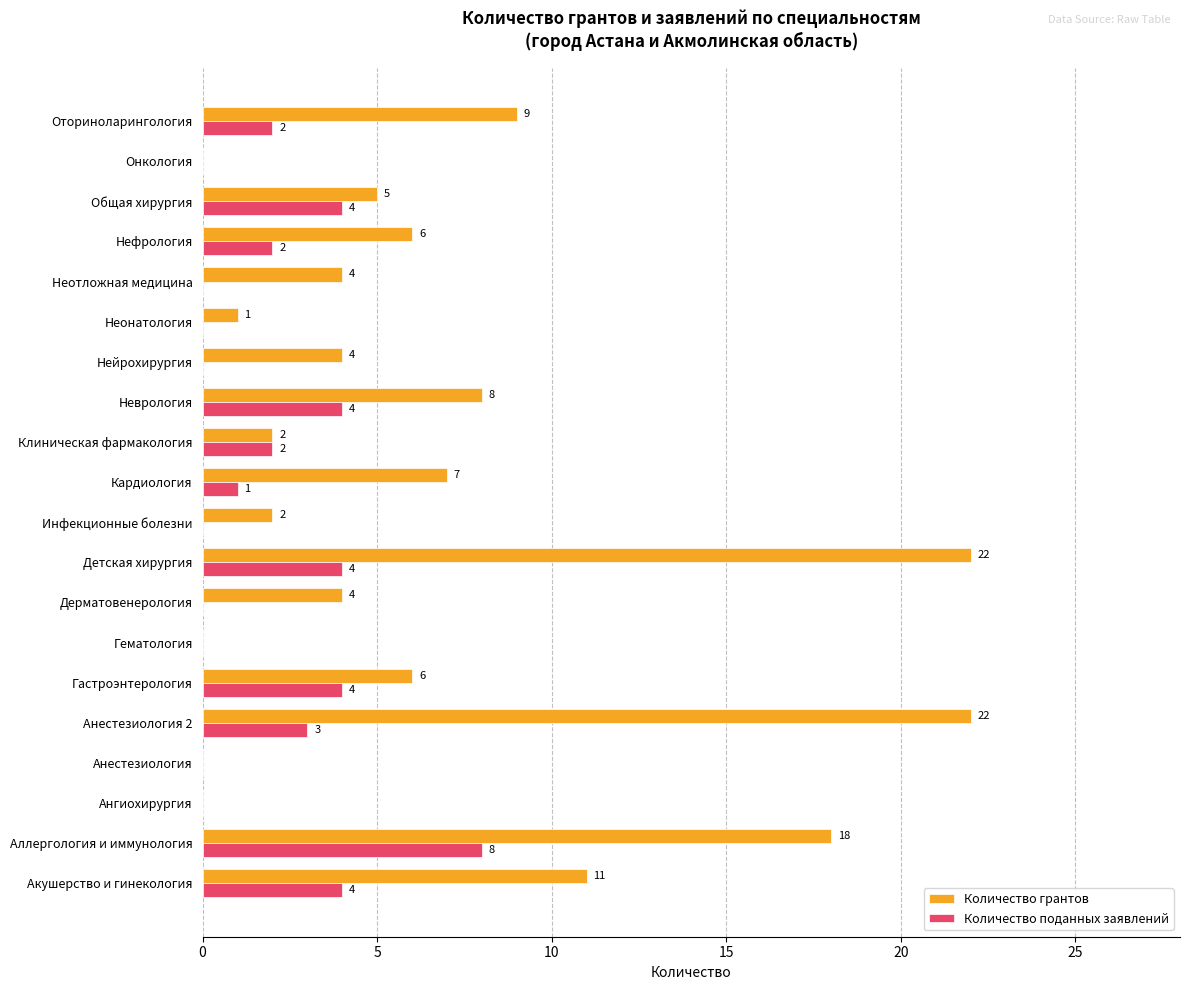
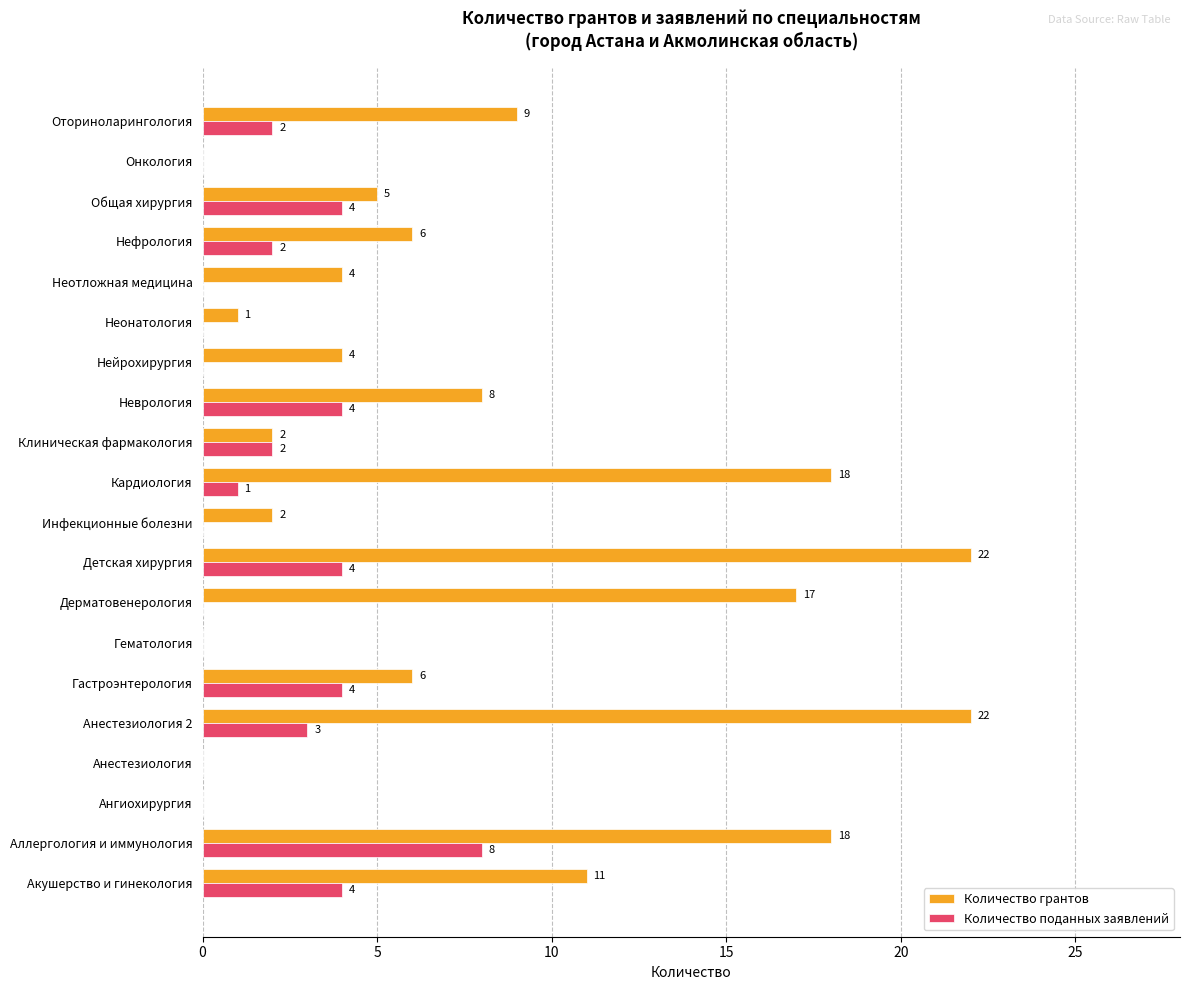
Количество грантов, Кардиология: 7 -> 18
Количество грантов, Дерматовенерология: 4 -> 17
